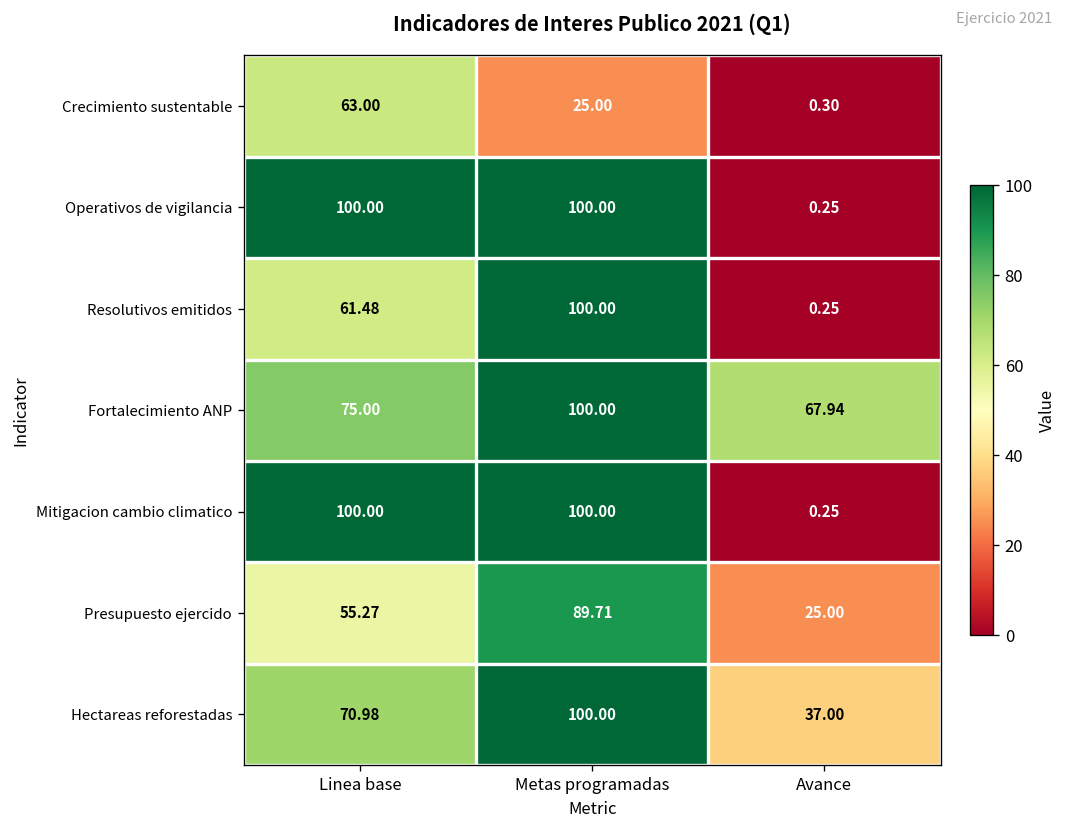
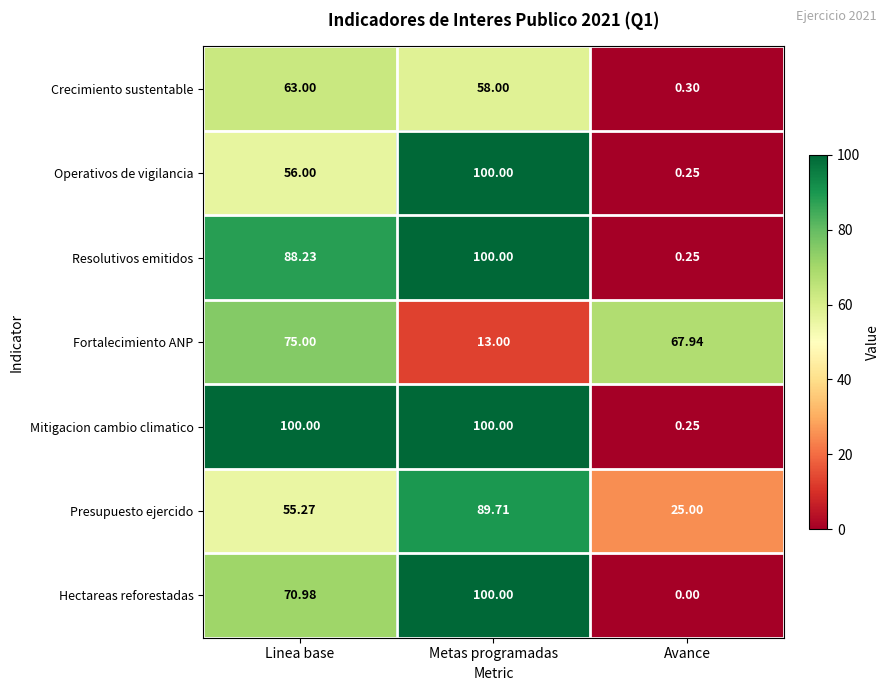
Crecimiento sustentable, Metas programadas: 25.00 -> 58.00
Operativos de vigilancia, Linea base: 100.00 -> 56.00
Resolutivos emitidos, Linea base: 61.48 -> 88.23
Fortalecimiento ANP, Metas programadas: 100.00 -> 13.00
Hectareas reforestadas, Avance: 37.00 -> 0.00
